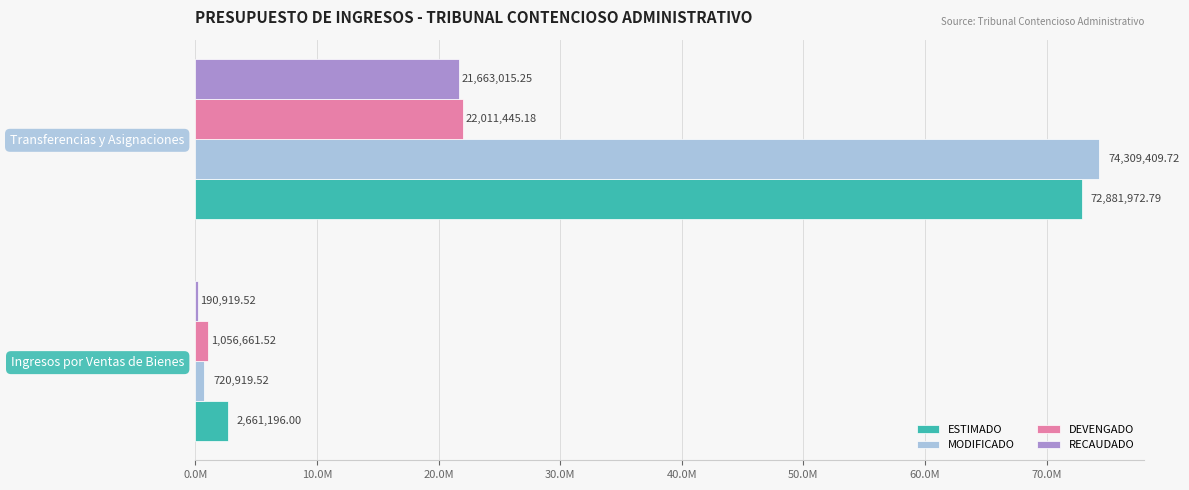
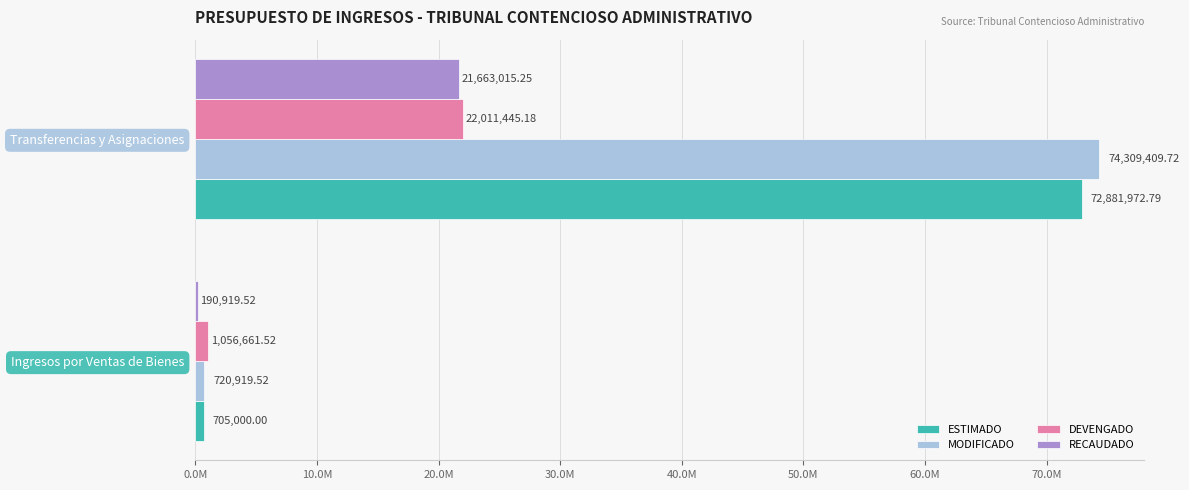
ESTIMADO, Ingresos por Ventas de Bienes: 2,661,196.00 -> 705,000.00
